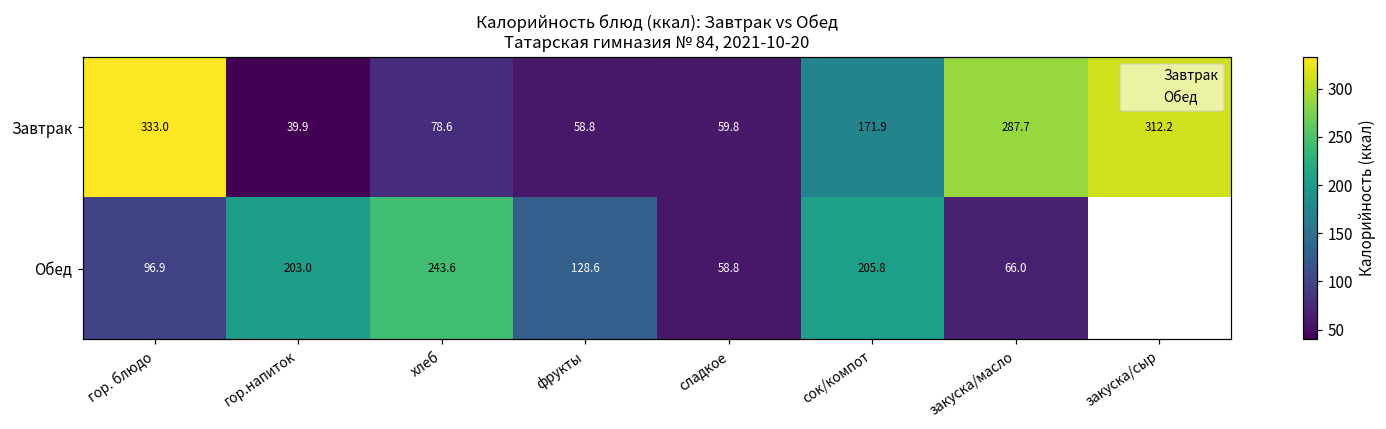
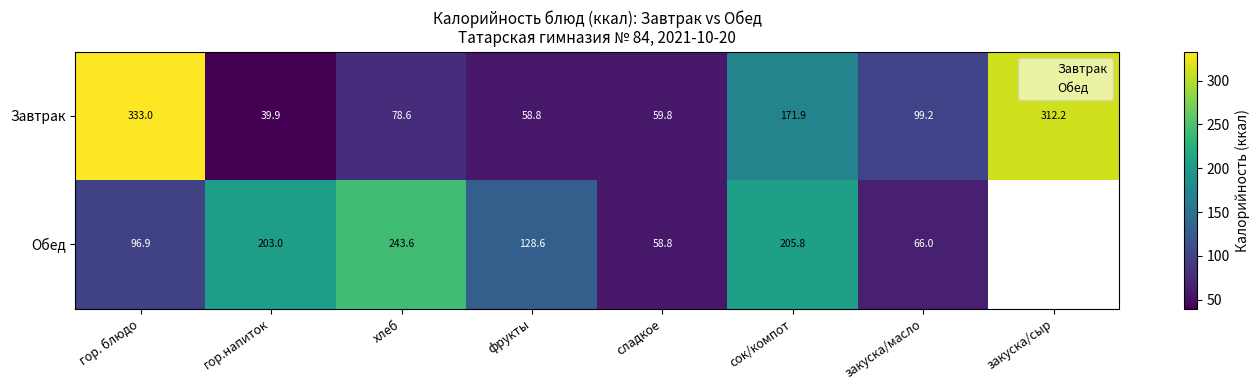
Завтрак, закуска/масло: 287.7 -> 99.2
